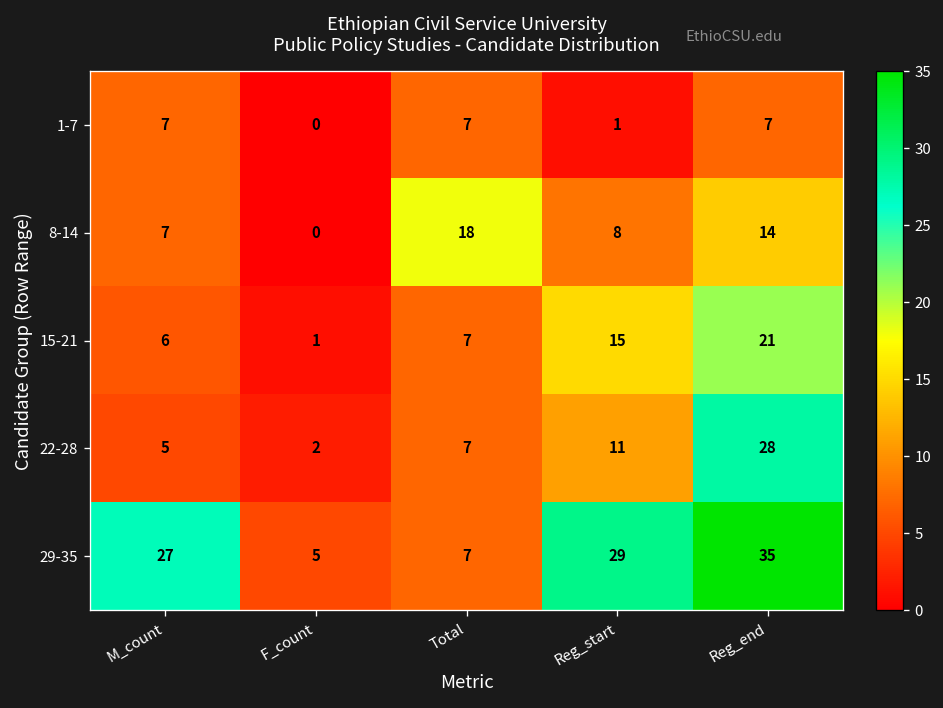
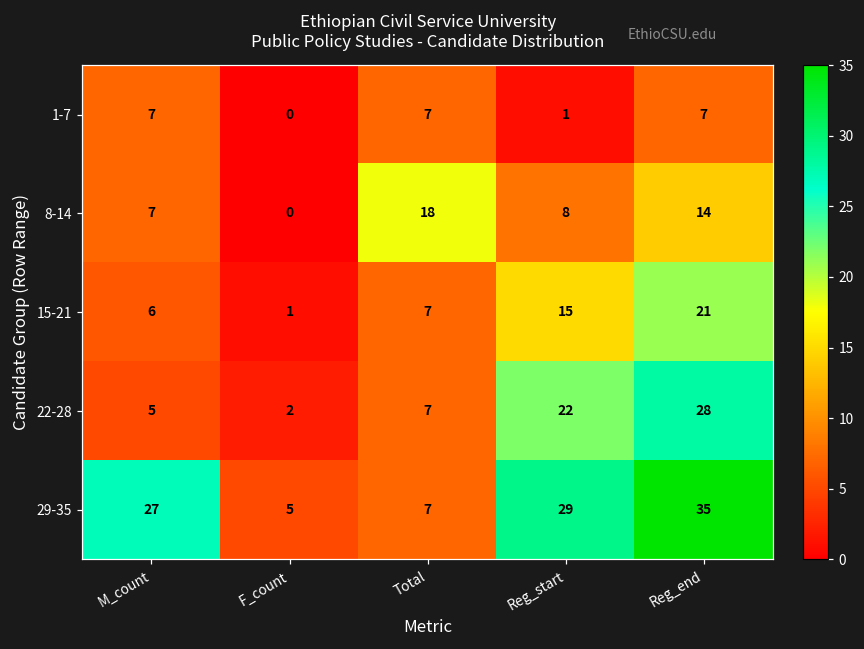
22-28, Reg_start: 11 -> 22
